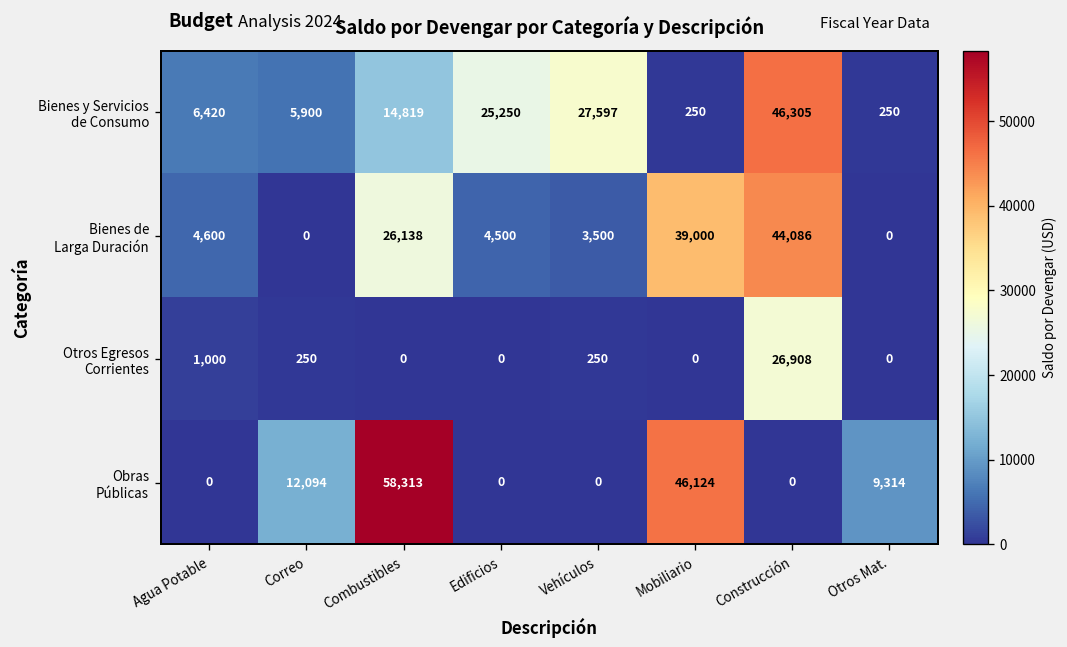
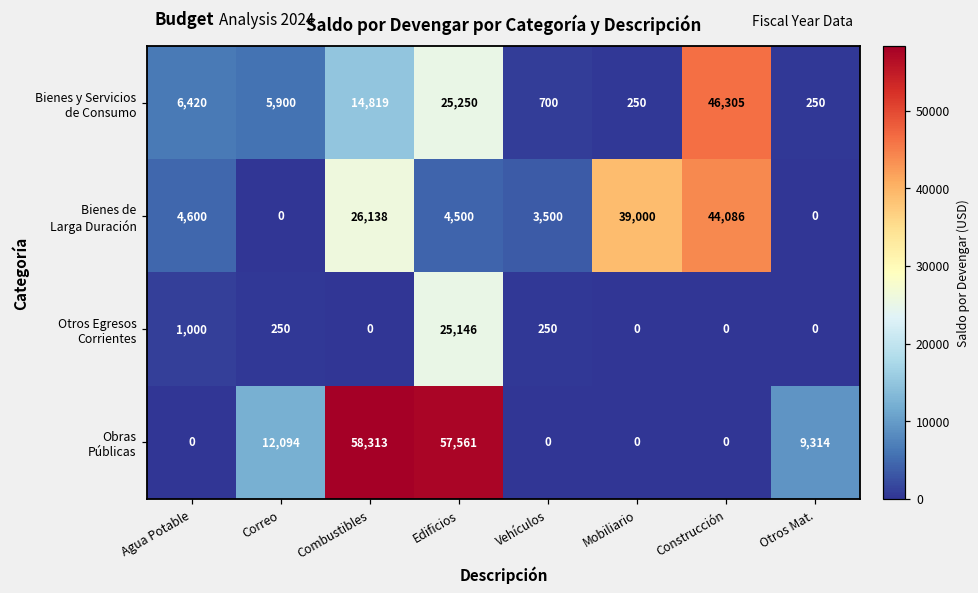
Bienes y Servicios de Consumo, Vehículos: 27,597 -> 700
Otros Egresos Corrientes, Edificios: 0 -> 25,146
Otros Egresos Corrientes, Construcción: 26,908 -> 0
Obras Públicas, Edificios: 0 -> 57,561
Obras Públicas, Mobiliario: 46,124 -> 0
